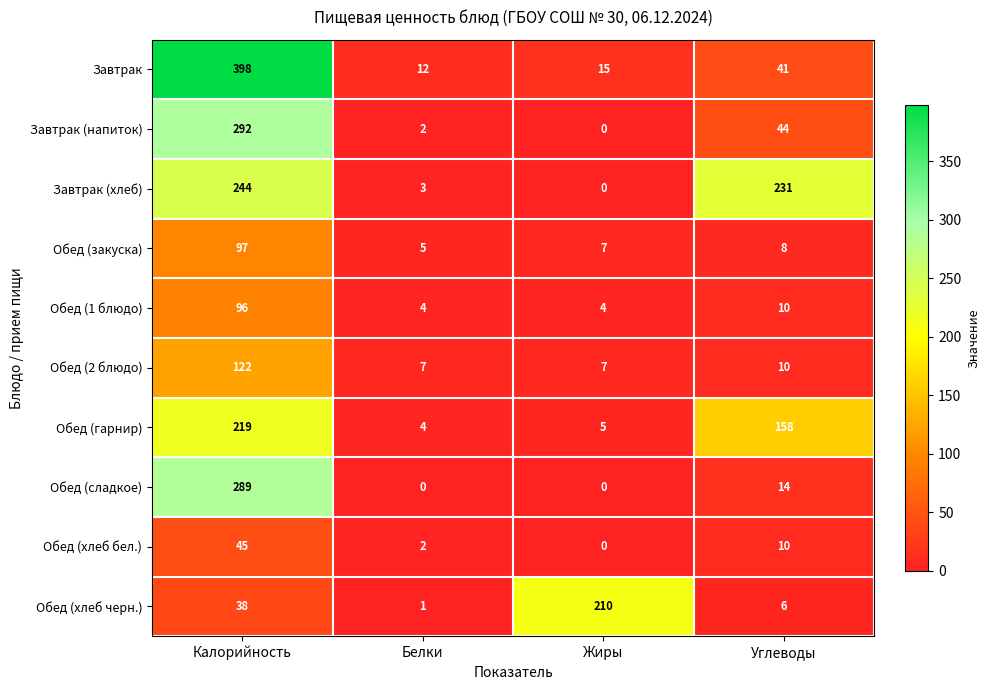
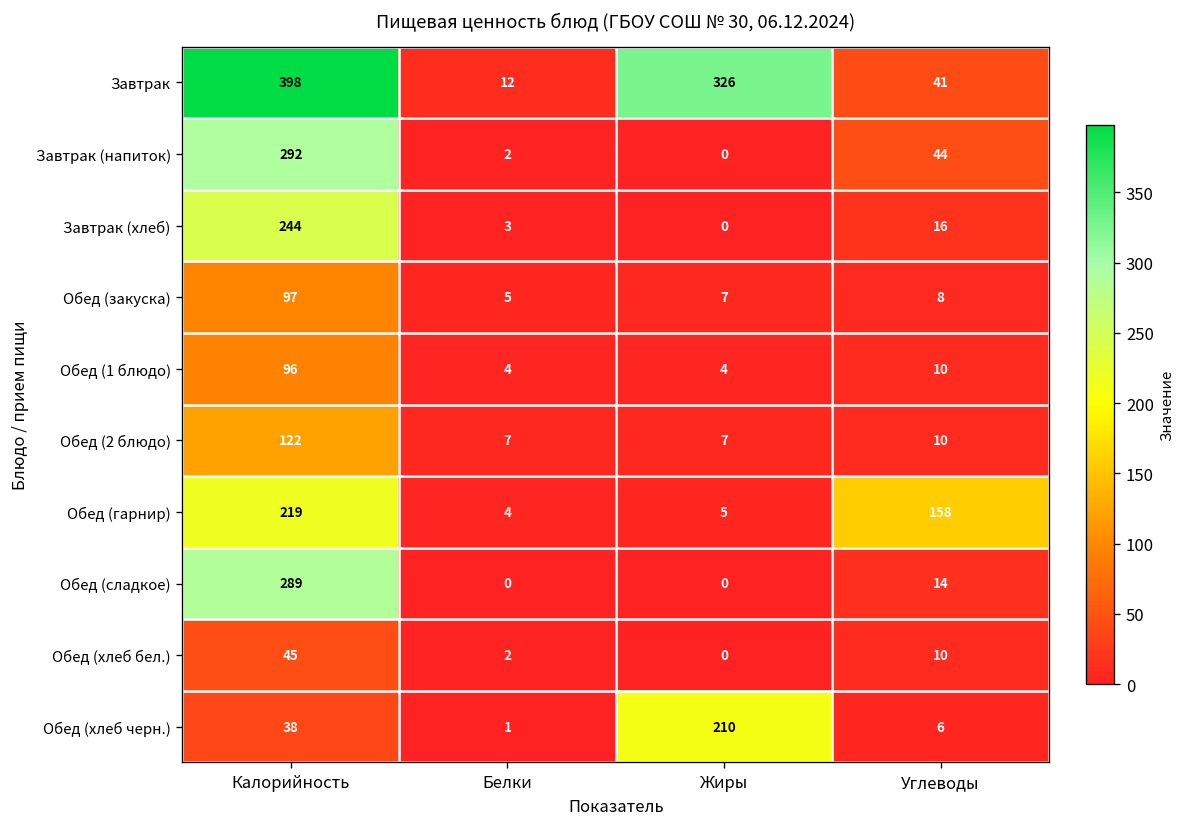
Завтрак, Жиры: 15 -> 326
Завтрак (хлеб), Углеводы: 231 -> 16
